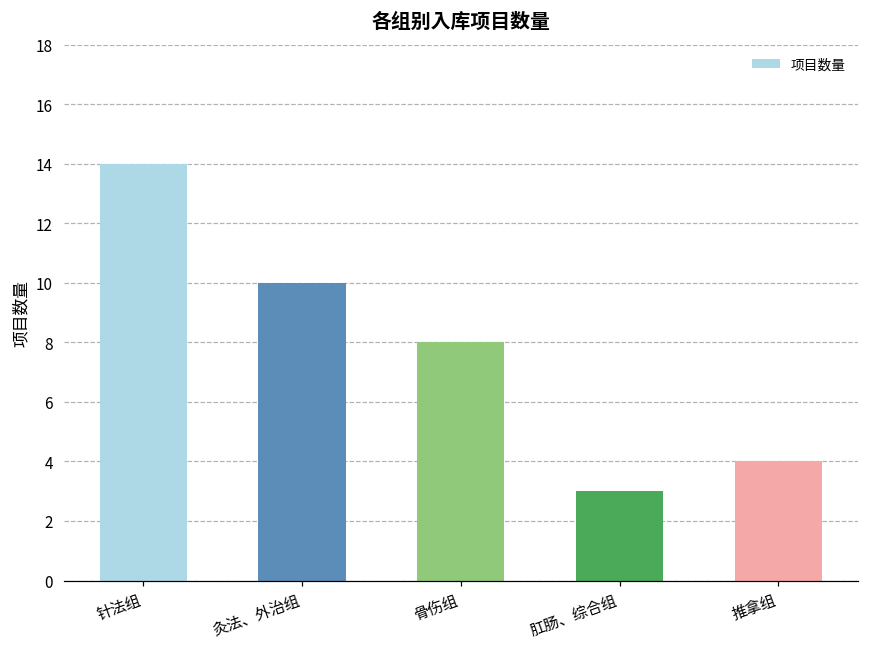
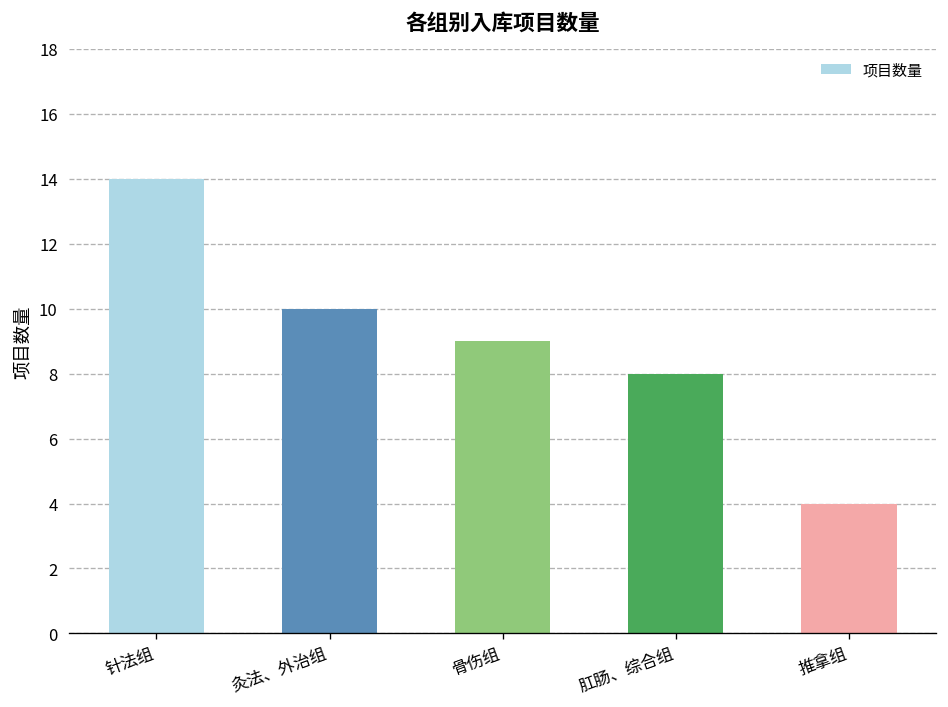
骨伤组: 8 -> 9
肛肠、综合组: 3 -> 8
